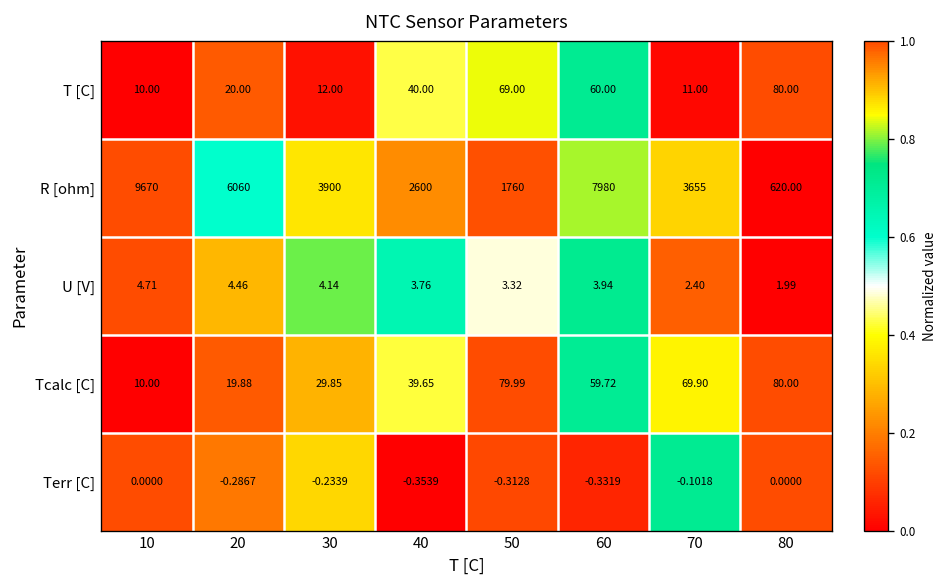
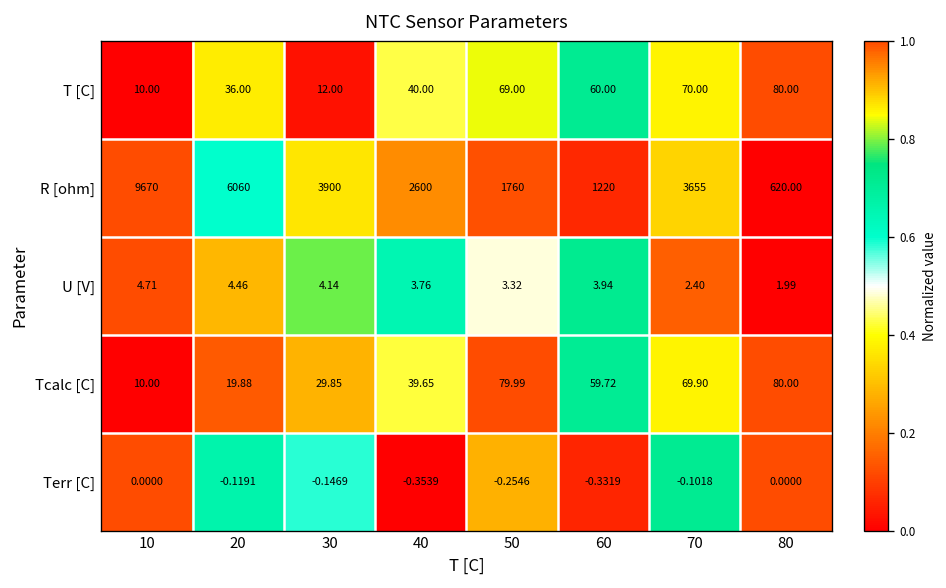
T [C], 20: 20.00 -> 36.00
T [C], 70: 11.00 -> 70.00
R [ohm], 60: 7980 -> 1220
Terr [C], 20: -0.2867 -> -0.1191
Terr [C], 30: -0.2339 -> -0.1469
Terr [C], 50: -0.3128 -> -0.2546
